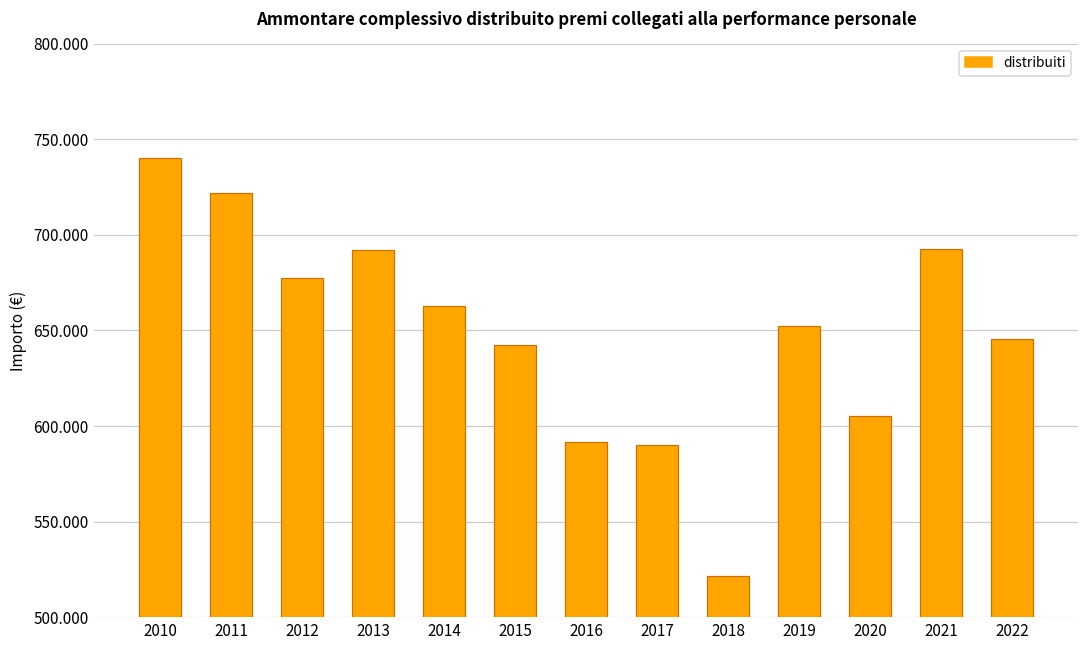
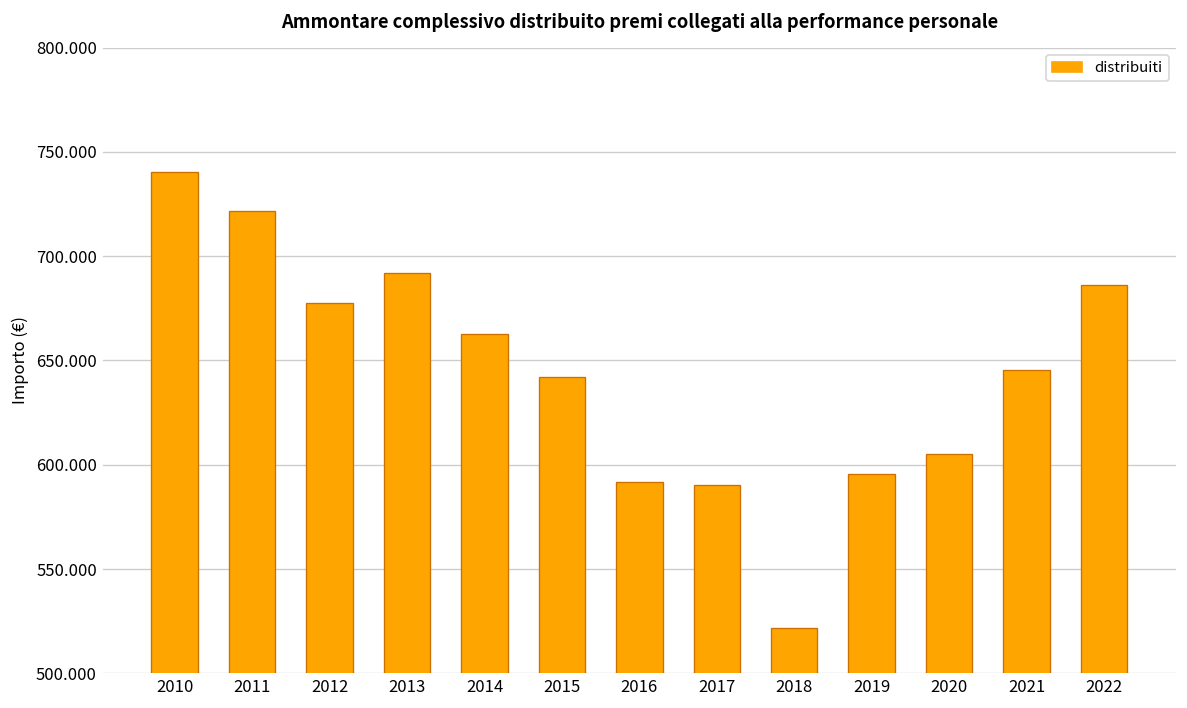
2019: 652 -> 596
2021: 693 -> 645
2022: 646 -> 686
